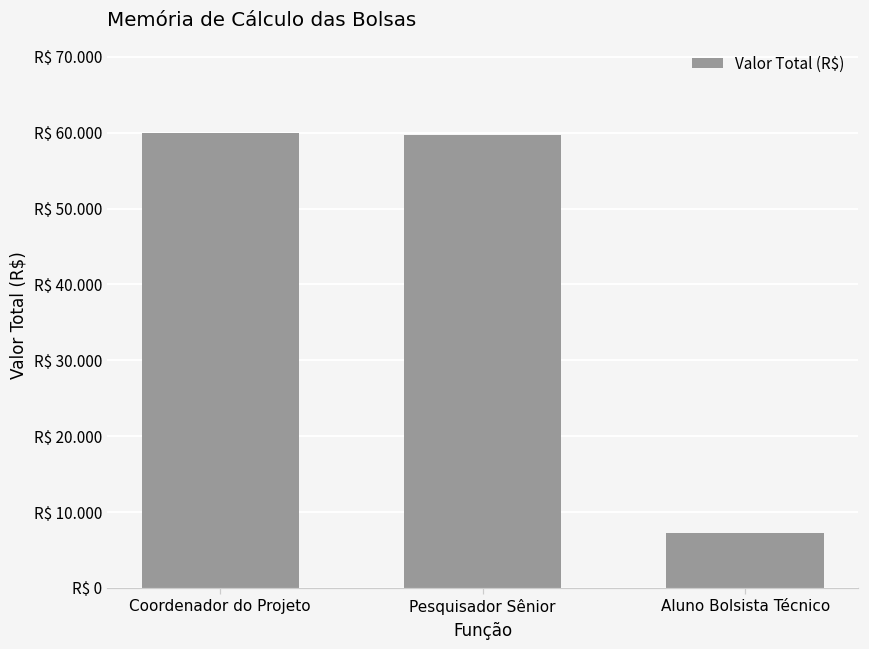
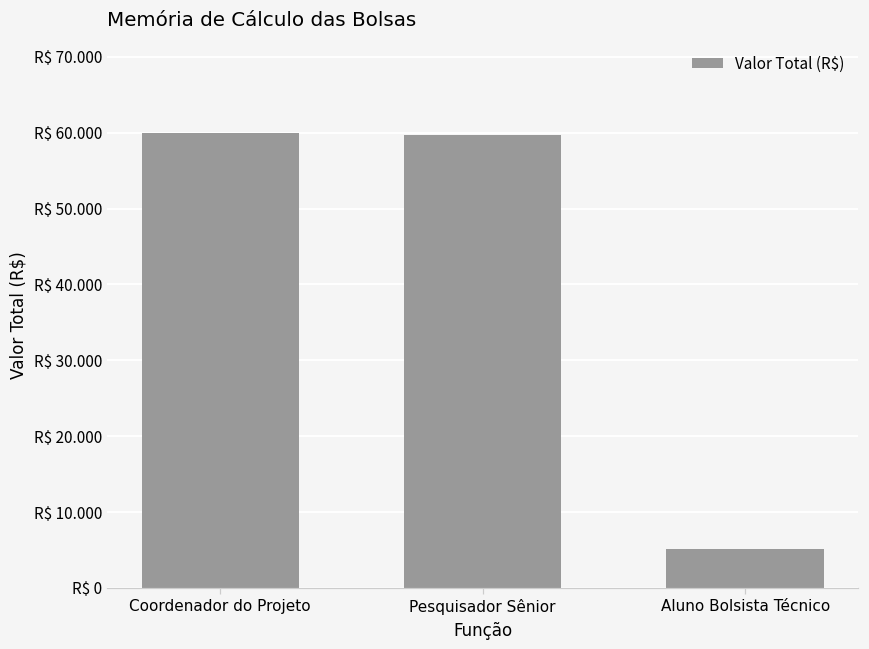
Aluno Bolsista Técnico: R$ 7 -> R$ 5
